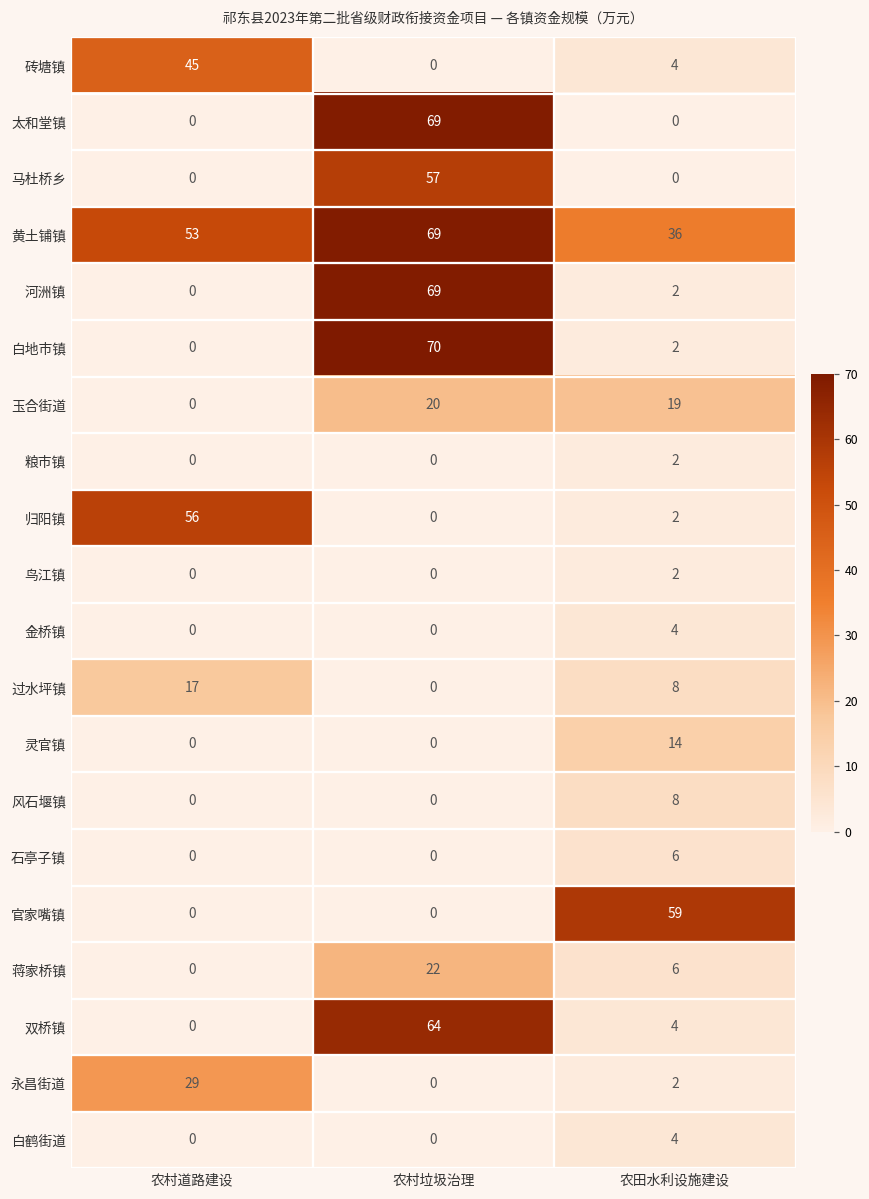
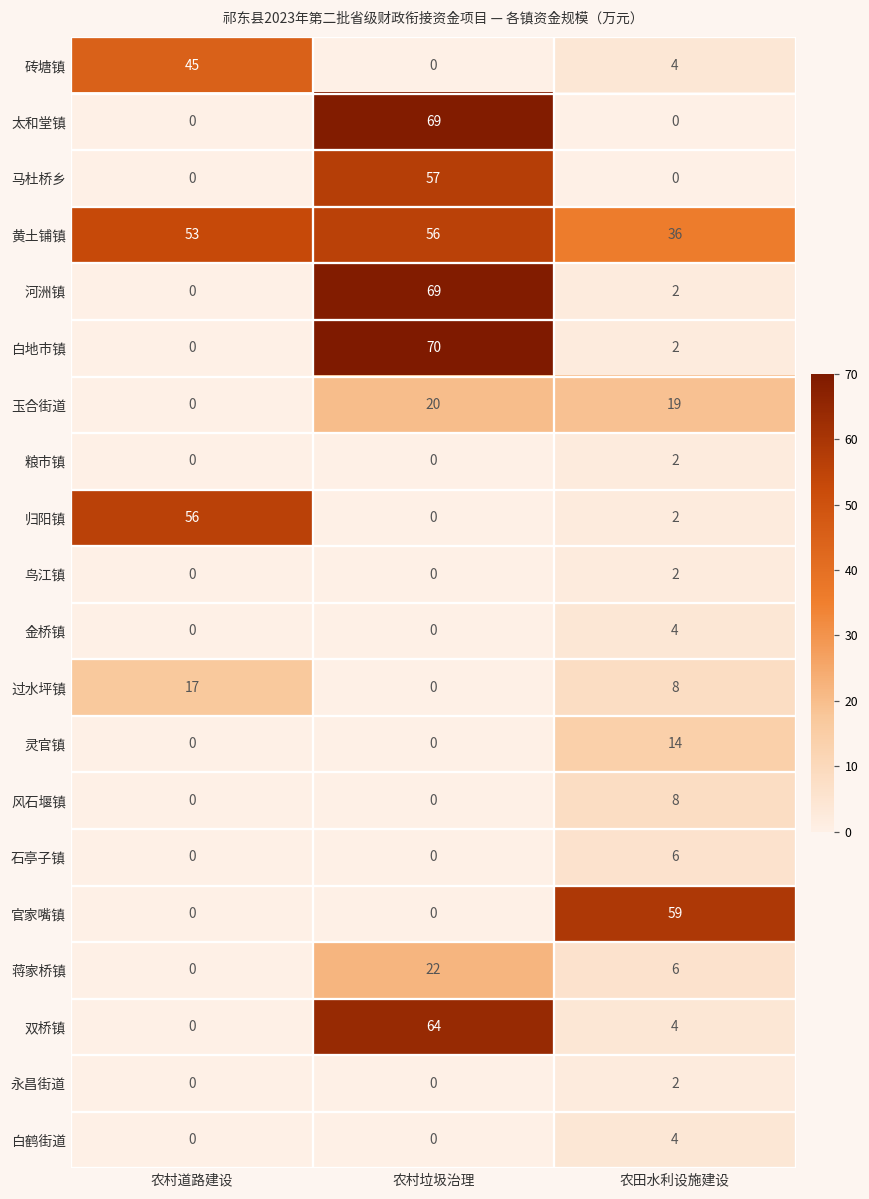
黄土铺镇, 农村垃圾治理: 69 -> 56
永昌街道, 农村道路建设: 29 -> 0
